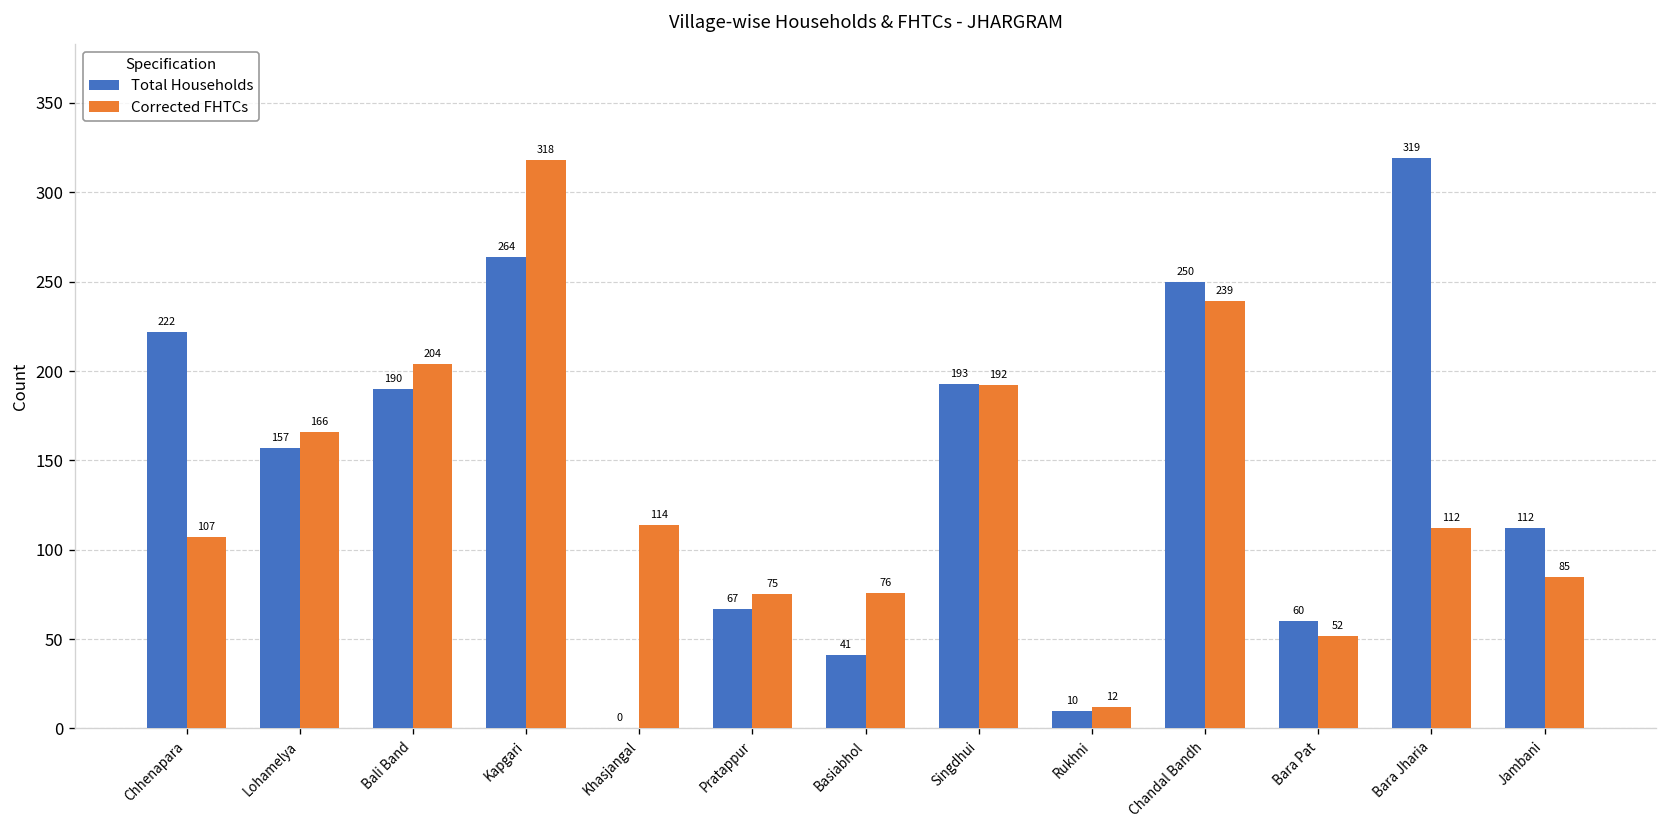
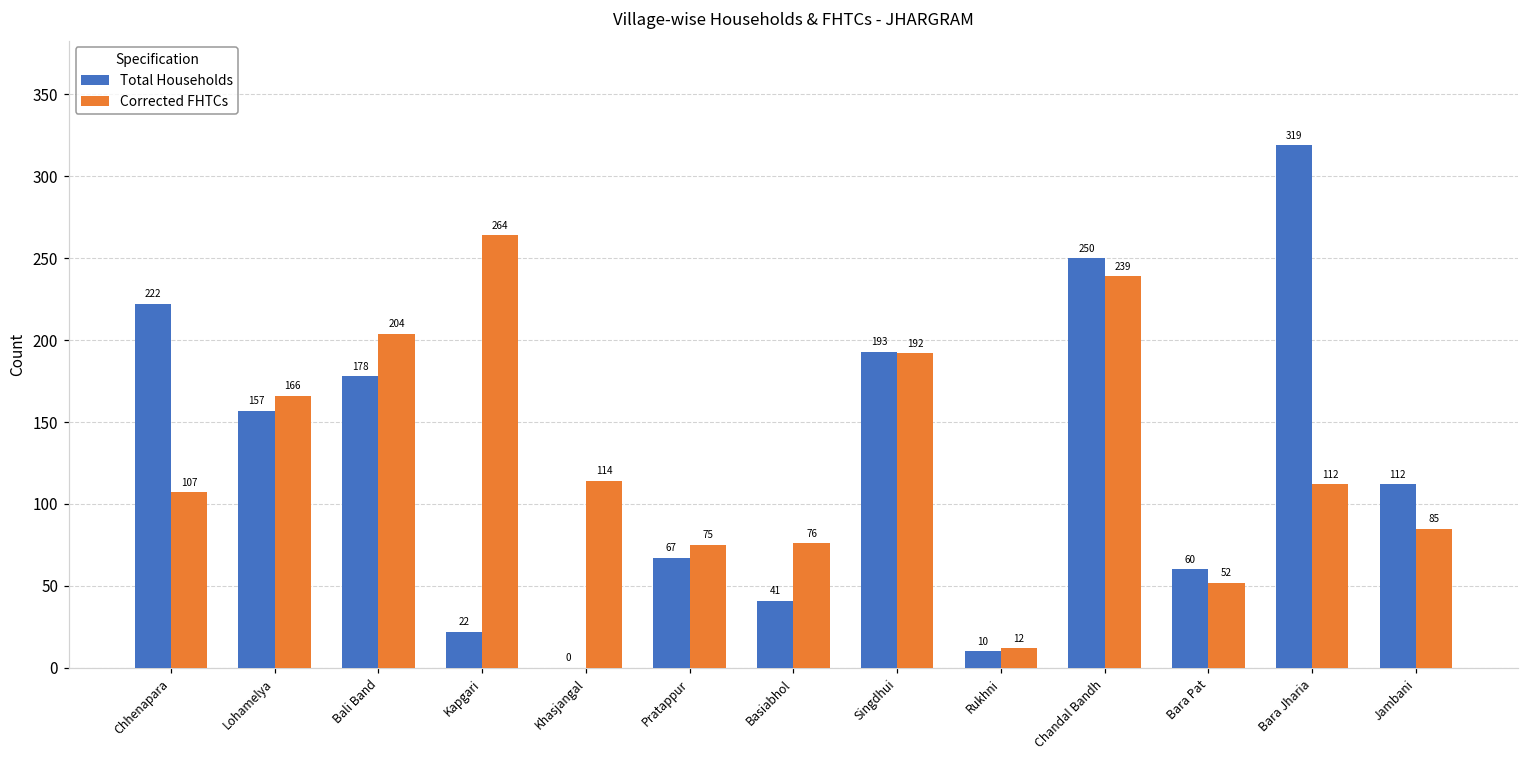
Total Households, Bali Band: 190 -> 178
Total Households, Kapgari: 264 -> 22
Corrected FHTCs, Kapgari: 318 -> 264
